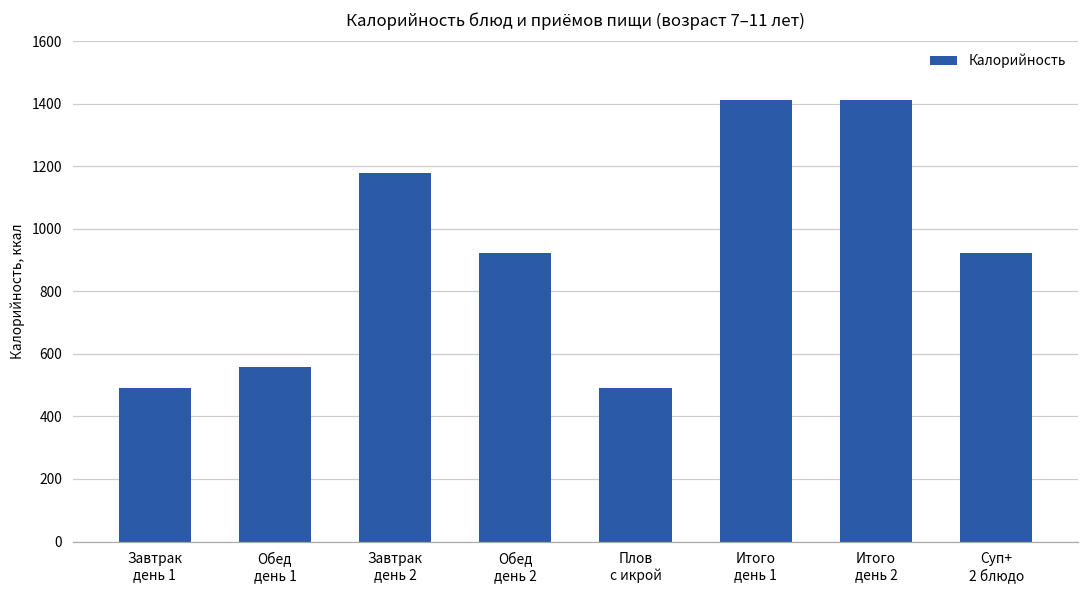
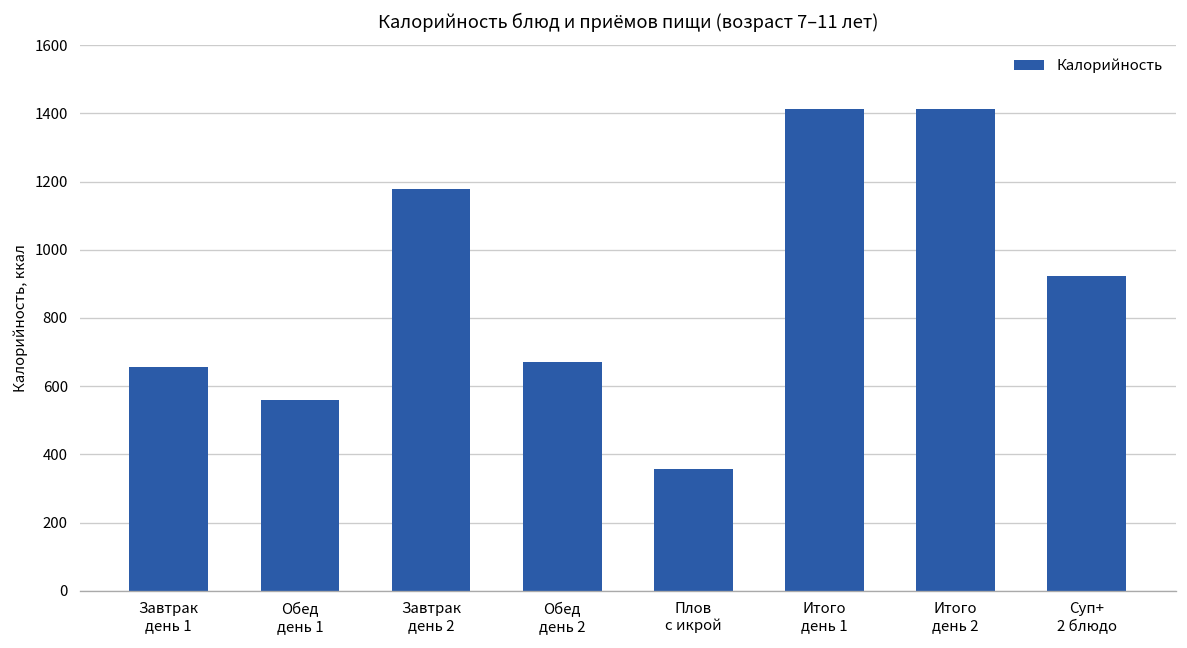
Завтрак день 1: 490 -> 660
Обед день 2: 920 -> 670
Плов с икрой: 490 -> 360
